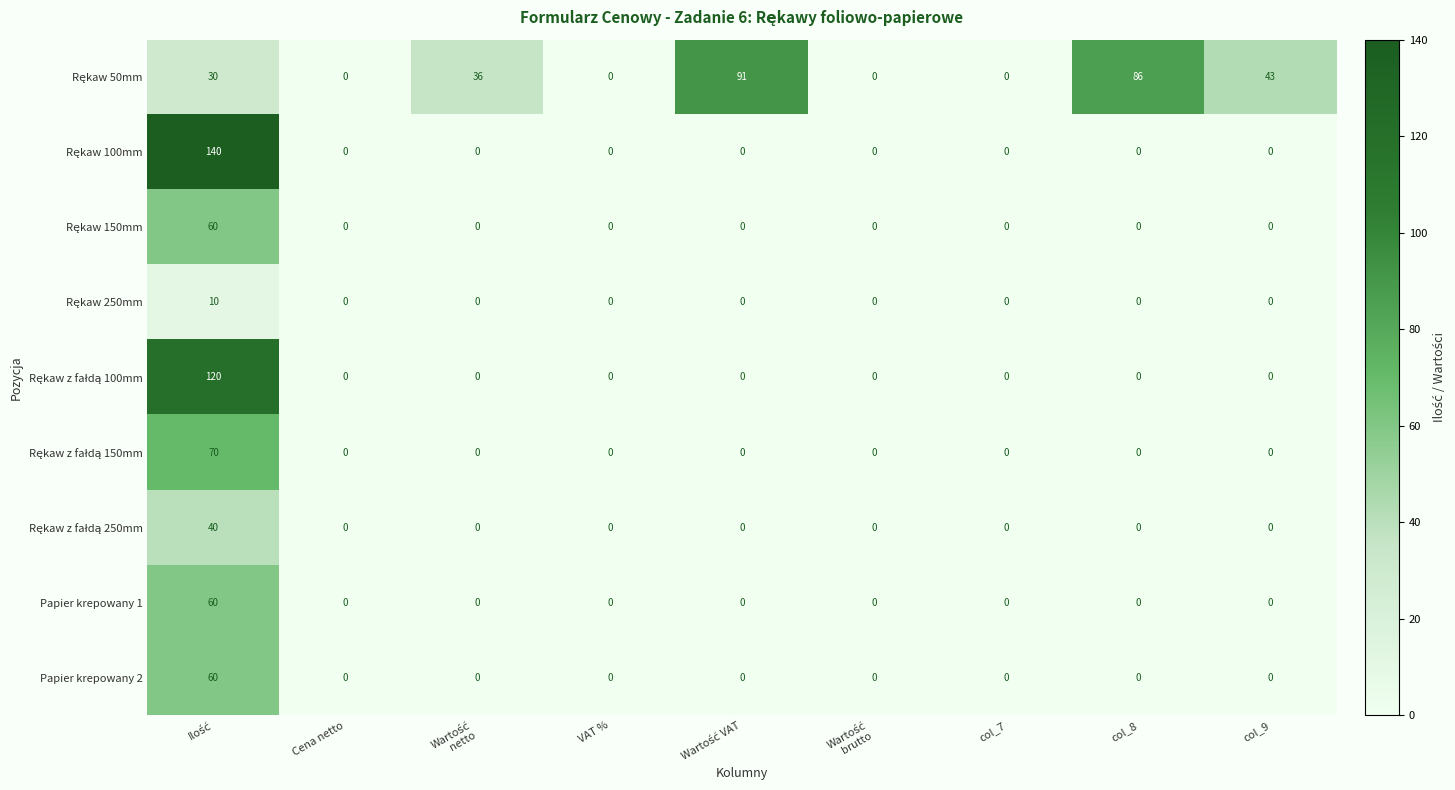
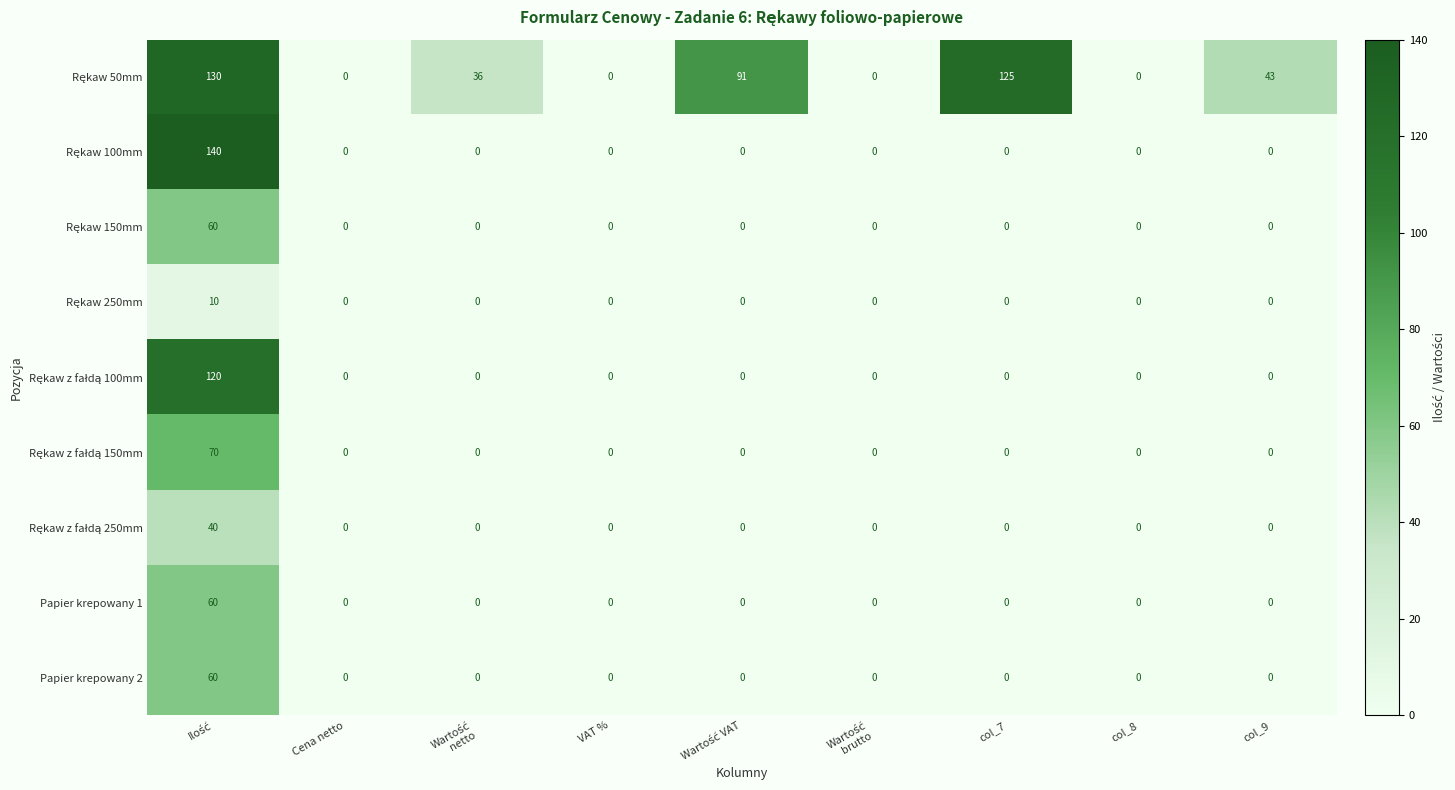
Rękaw 50mm, Ilość: 30 -> 130
Rękaw 50mm, col_7: 0 -> 125
Rękaw 50mm, col_8: 86 -> 0
